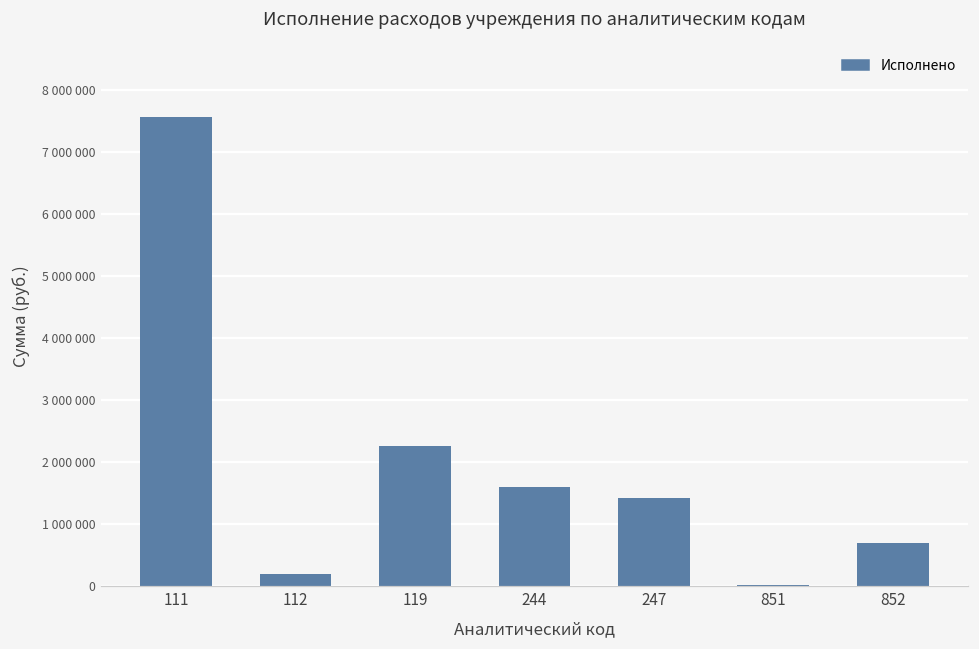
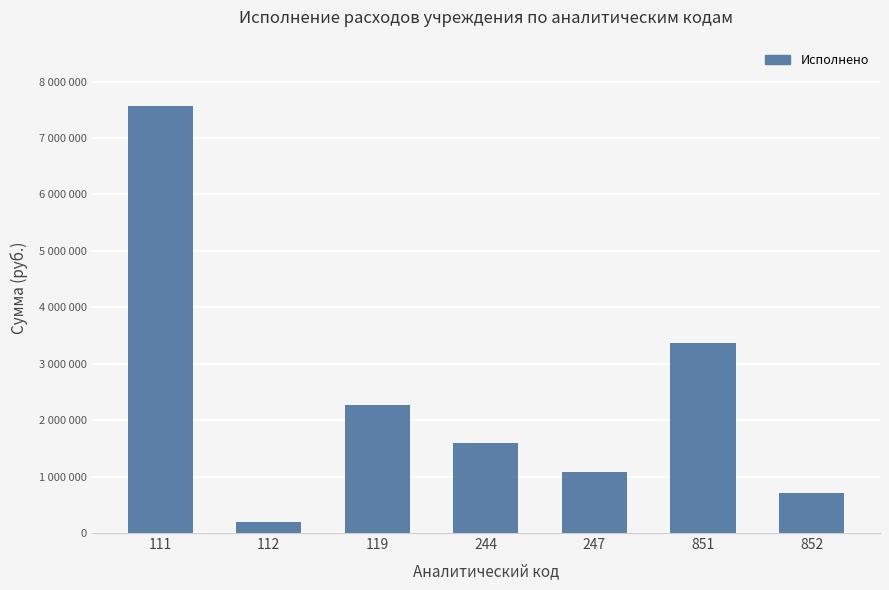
247: 1400000 -> 1100000
851: 0 -> 3400000
